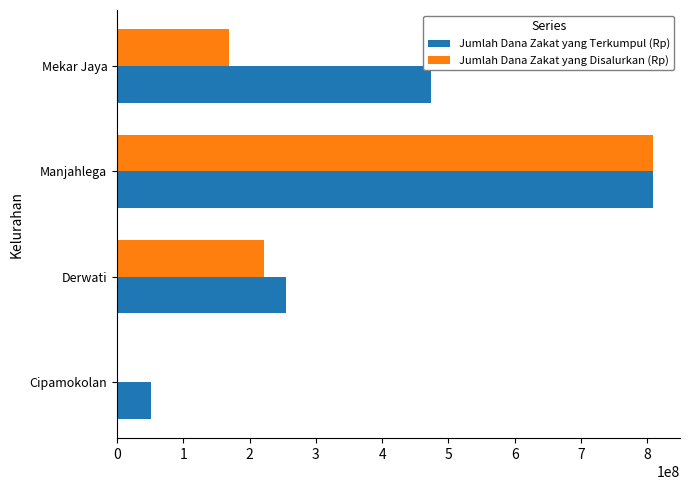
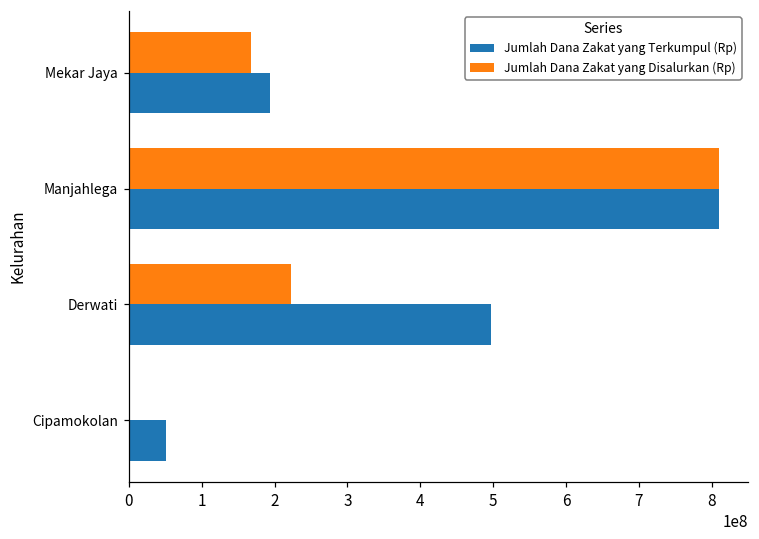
Jumlah Dana Zakat yang Terkumpul (Rp), Mekar Jaya: 470000000 -> 190000000
Jumlah Dana Zakat yang Terkumpul (Rp), Derwati: 250000000 -> 500000000
